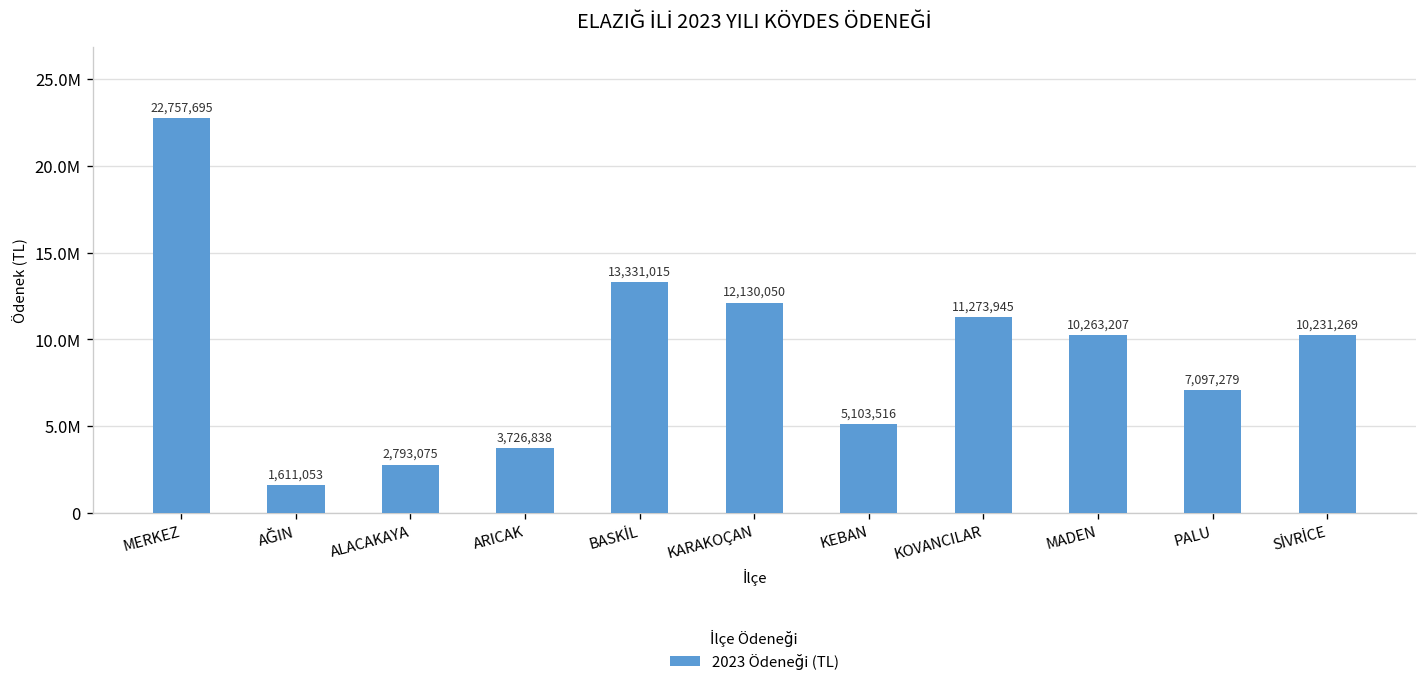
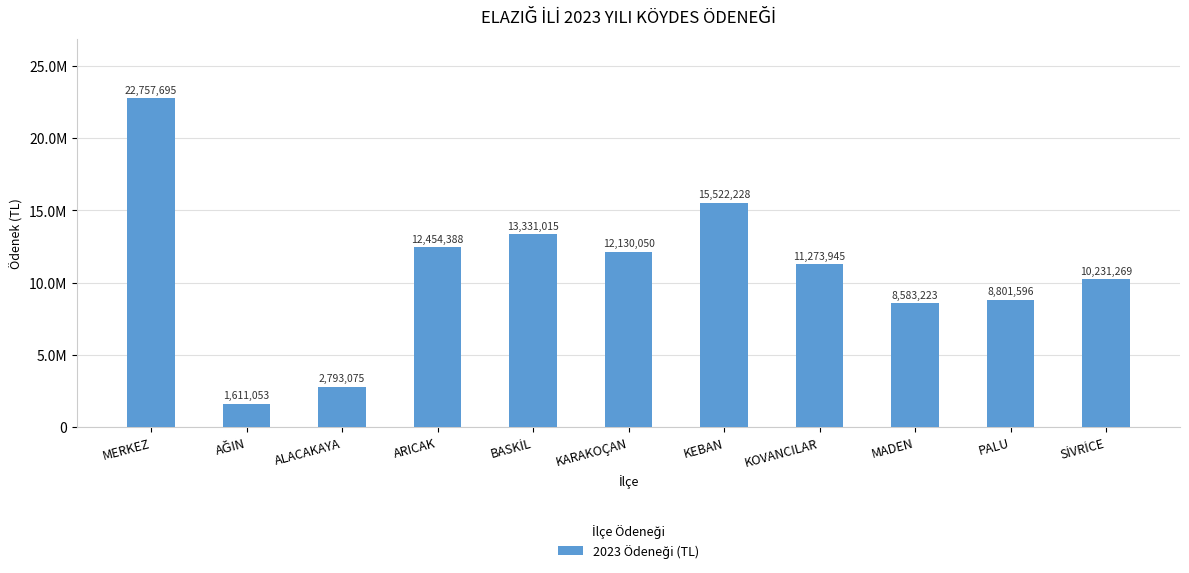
ARICAK: 3,726,838 -> 12,454,388
KEBAN: 5,103,516 -> 15,522,228
MADEN: 10,263,207 -> 8,583,223
PALU: 7,097,279 -> 8,801,596
